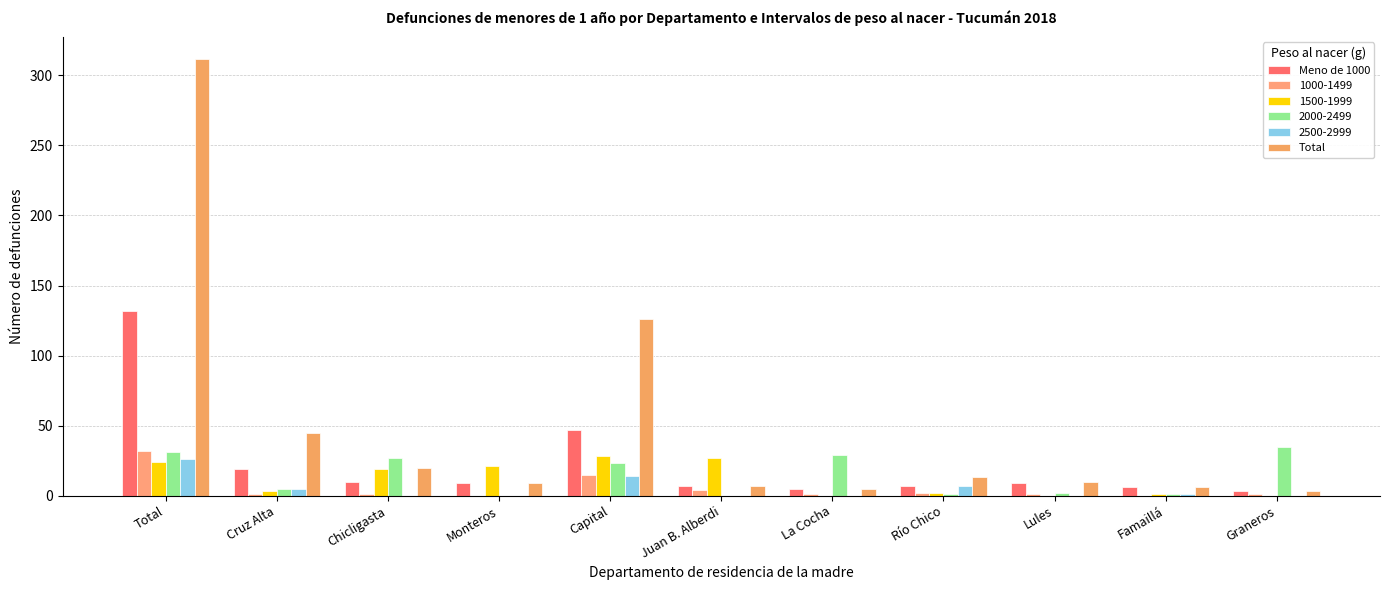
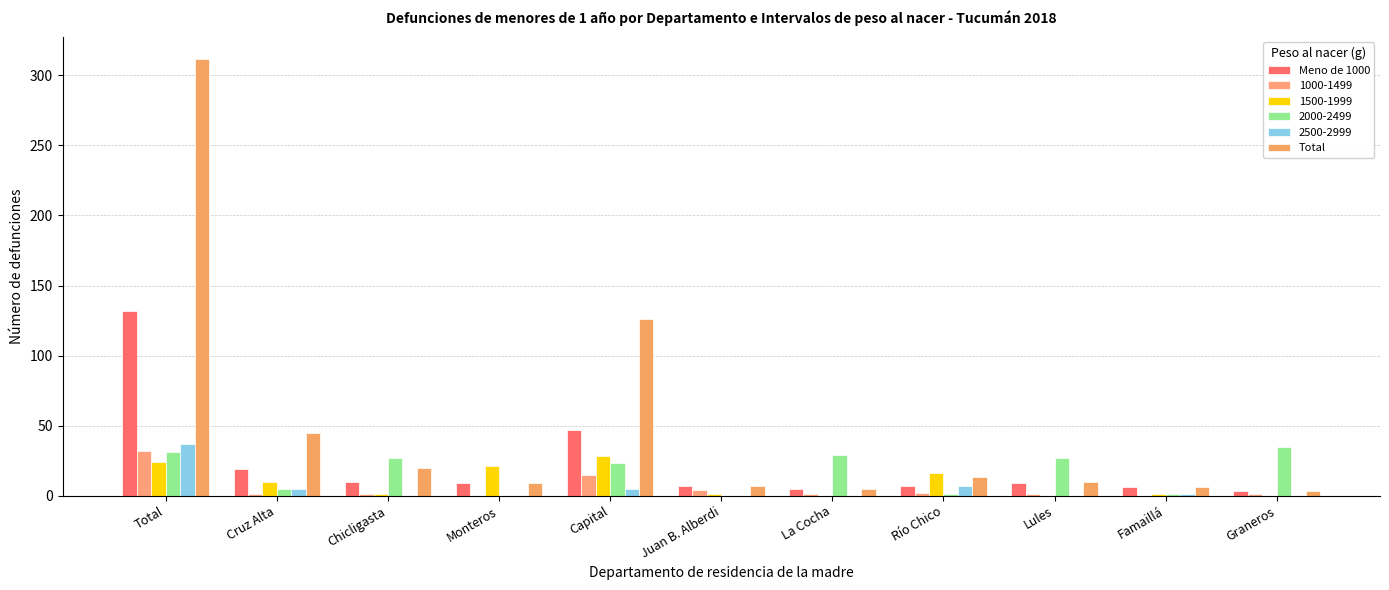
2500-2999, Total: 26 -> 37
1500-1999, Cruz Alta: 3 -> 10
1500-1999, Chicligasta: 19 -> 1
2500-2999, Capital: 14 -> 5
1500-1999, Juan B. Alberdi: 27 -> 1
1500-1999, Río Chico: 2 -> 16
2000-2499, Lules: 2 -> 27
